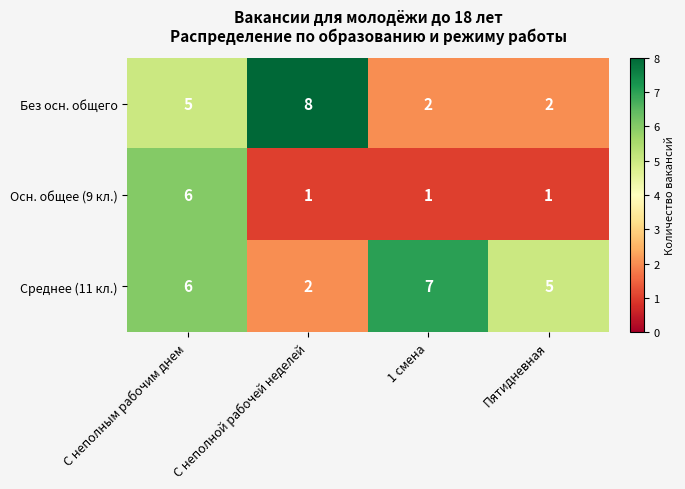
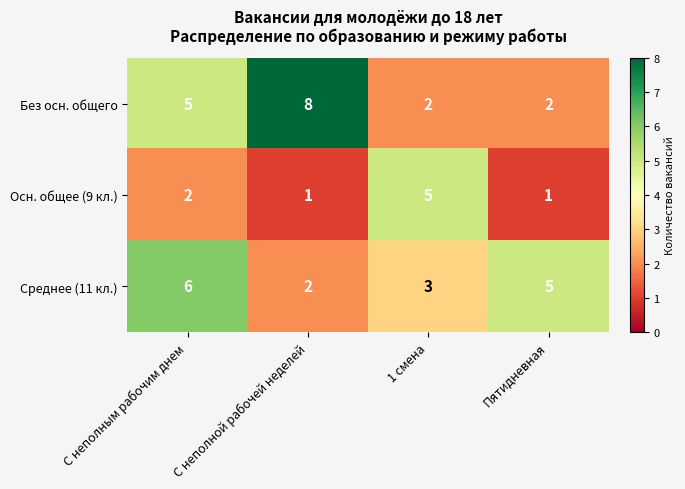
Осн. общее (9 кл.), С неполным рабочим днем: 6 -> 2
Осн. общее (9 кл.), 1 смена: 1 -> 5
Среднее (11 кл.), 1 смена: 7 -> 3
